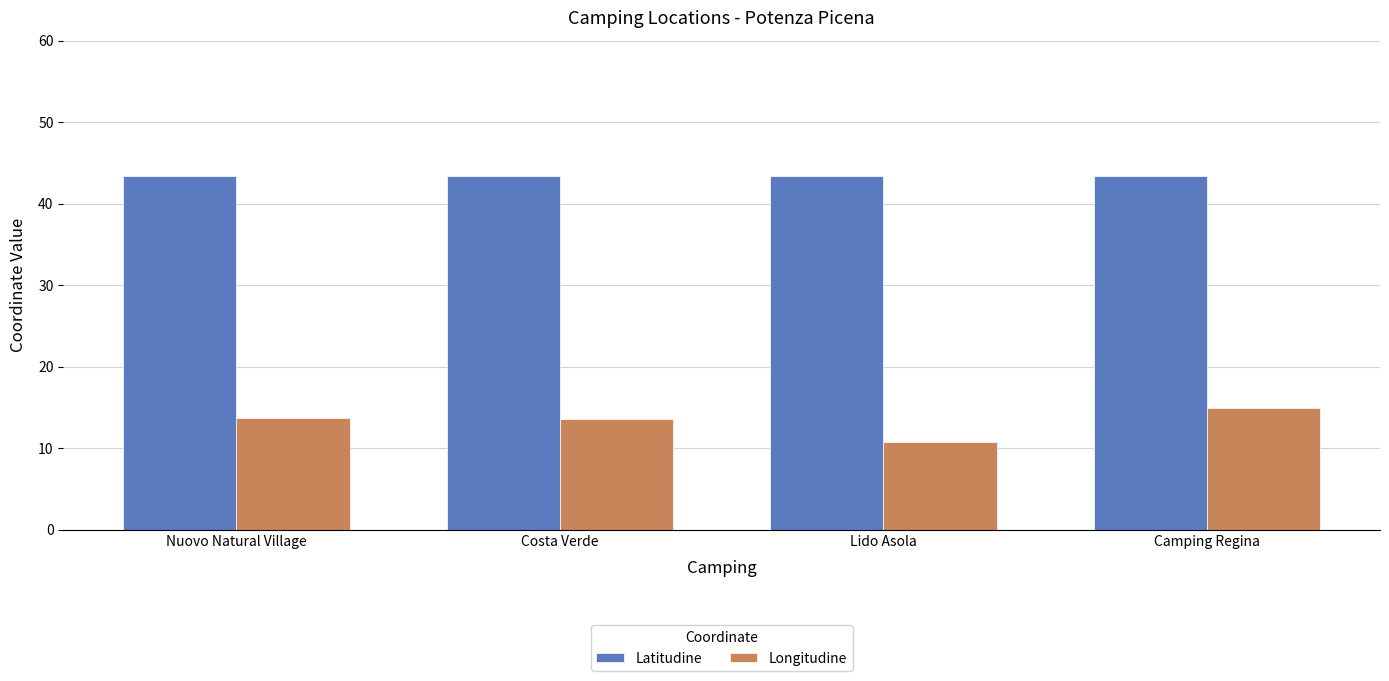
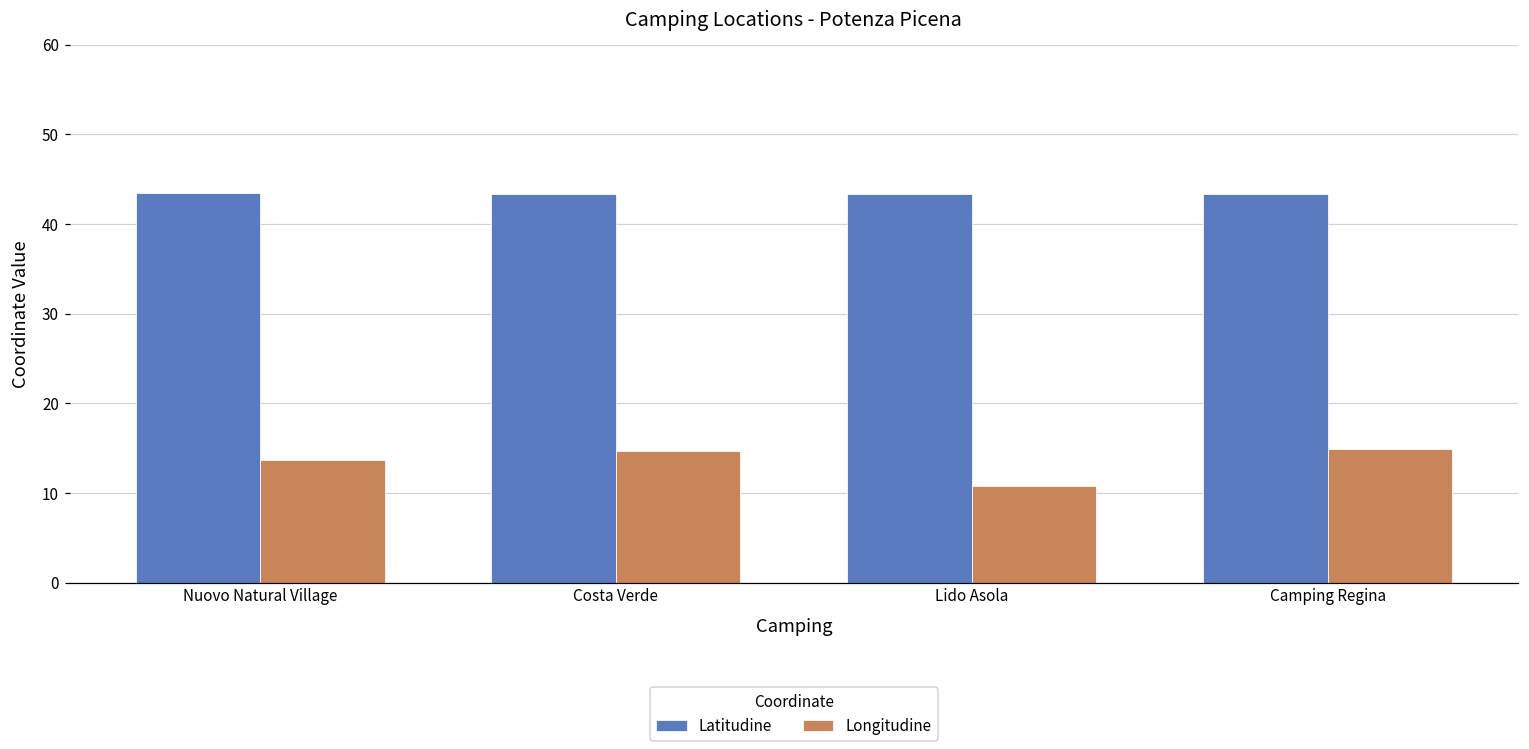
Longitudine, Costa Verde: 14 -> 15
